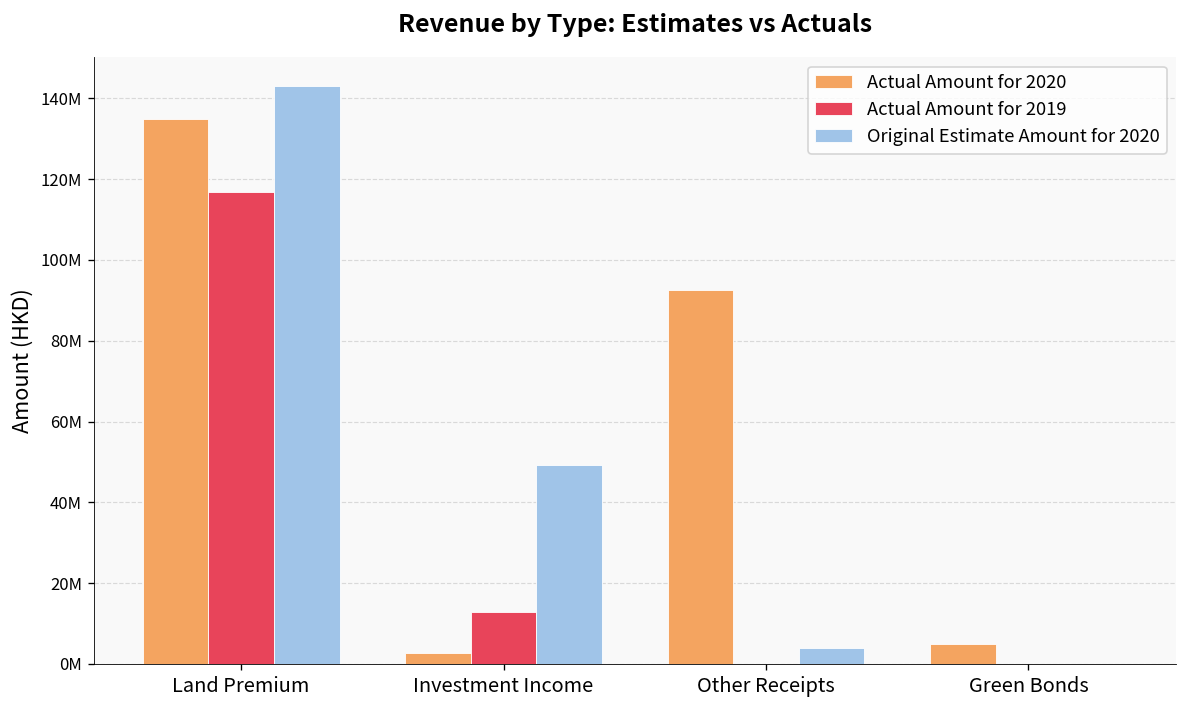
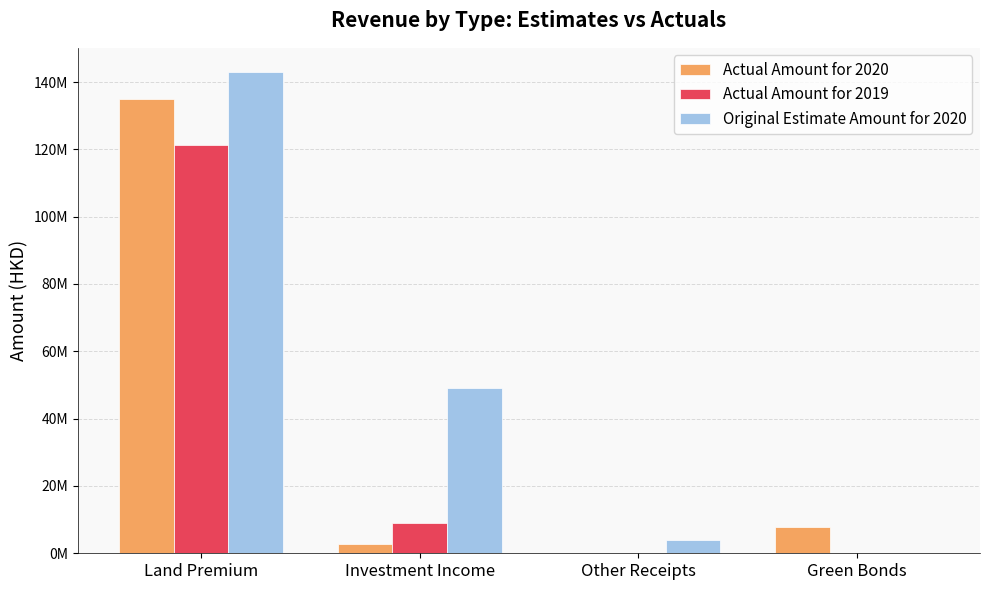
Actual Amount for 2019, Land Premium: 117000000 -> 121000000
Actual Amount for 2019, Investment Income: 13000000 -> 9000000
Actual Amount for 2020, Other Receipts: 92000000 -> 0
Actual Amount for 2020, Green Bonds: 5000000 -> 8000000
